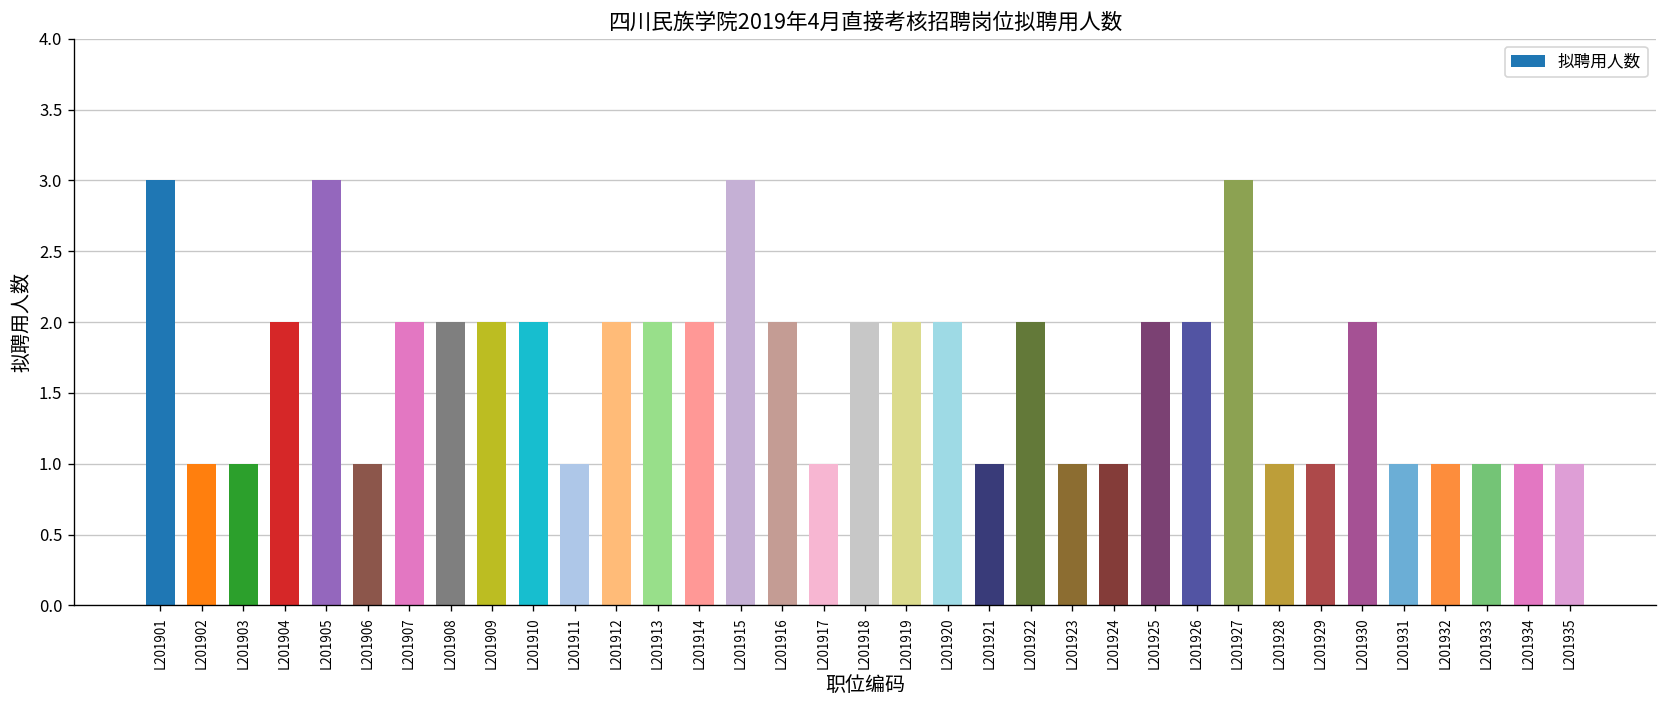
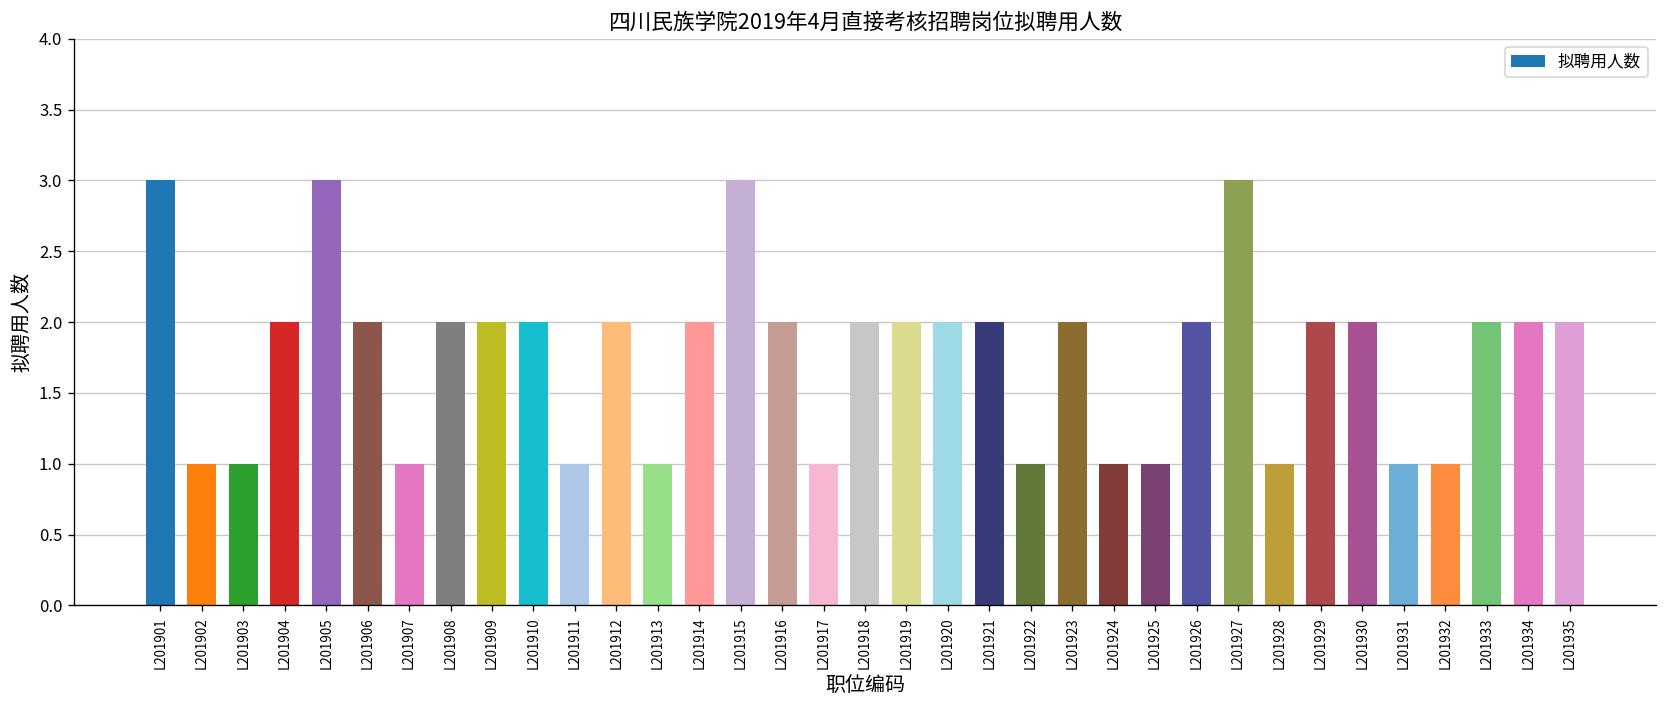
L201906: 1 -> 2
L201907: 2 -> 1
L201913: 2 -> 1
L201921: 1 -> 2
L201922: 2 -> 1
L201923: 1 -> 2
L201925: 2 -> 1
L201929: 1 -> 2
L201933: 1 -> 2
L201934: 1 -> 2
L201935: 1 -> 2
